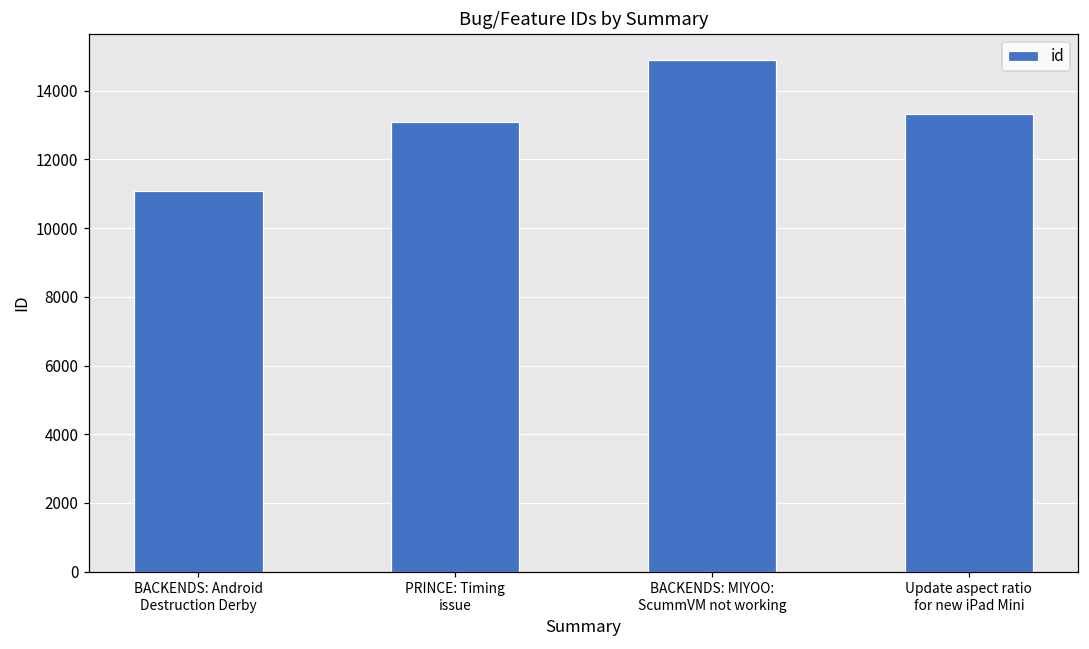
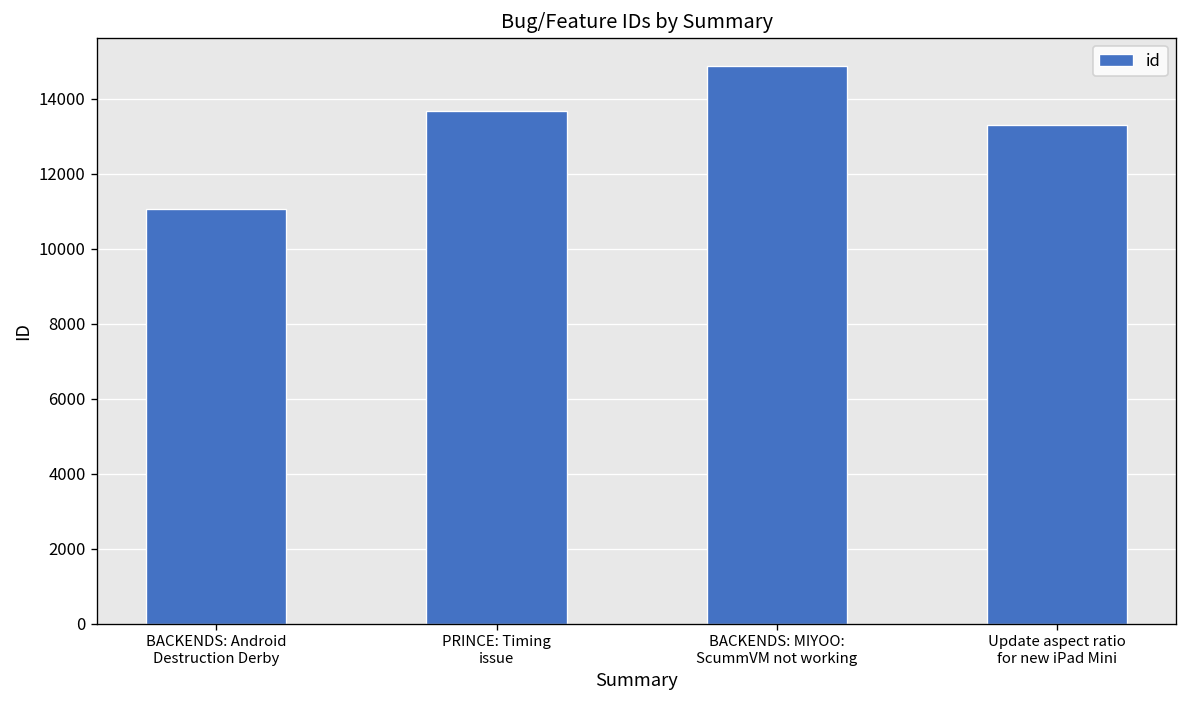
PRINCE: Timing issue: 13100 -> 13700
